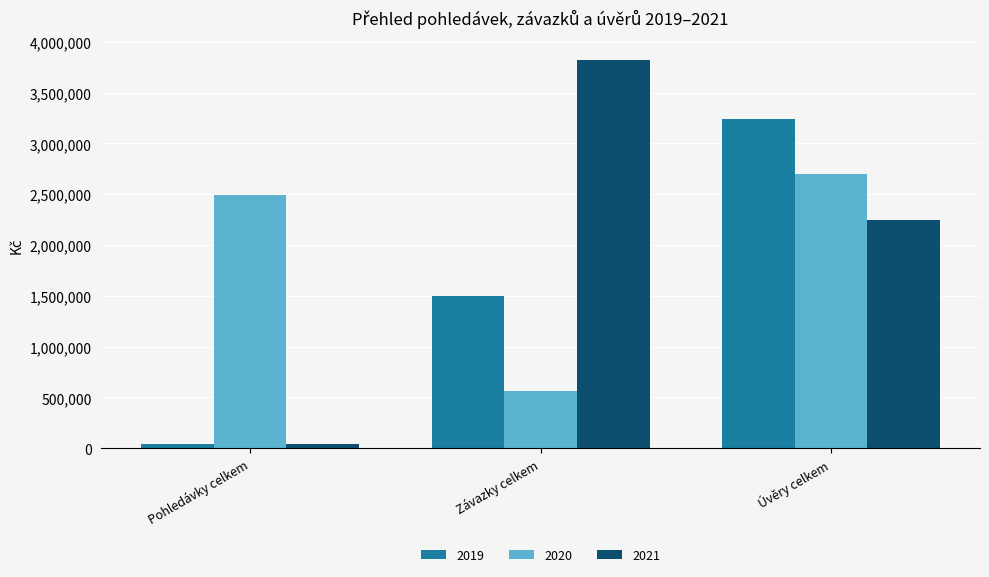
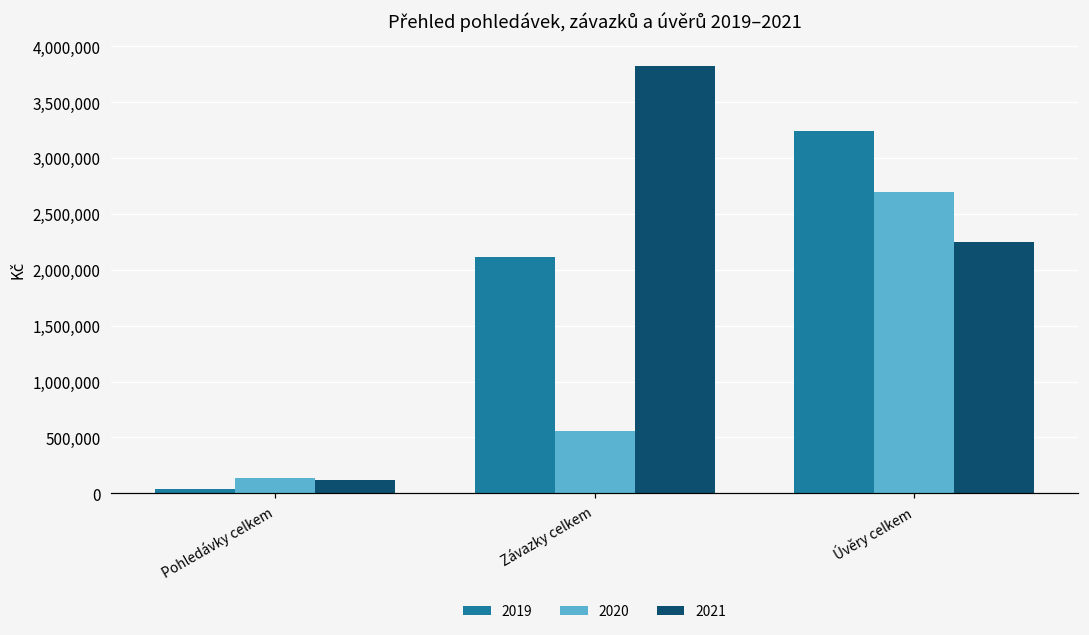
2020, Pohledávky celkem: 2,490,000 -> 140,000
2021, Pohledávky celkem: 40,000 -> 120,000
2019, Závazky celkem: 1,500,000 -> 2,120,000
